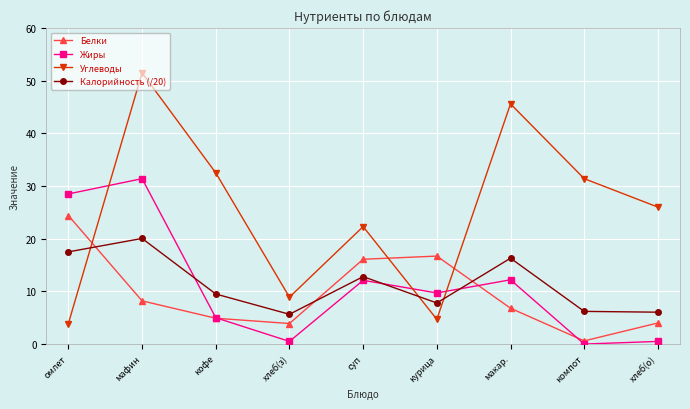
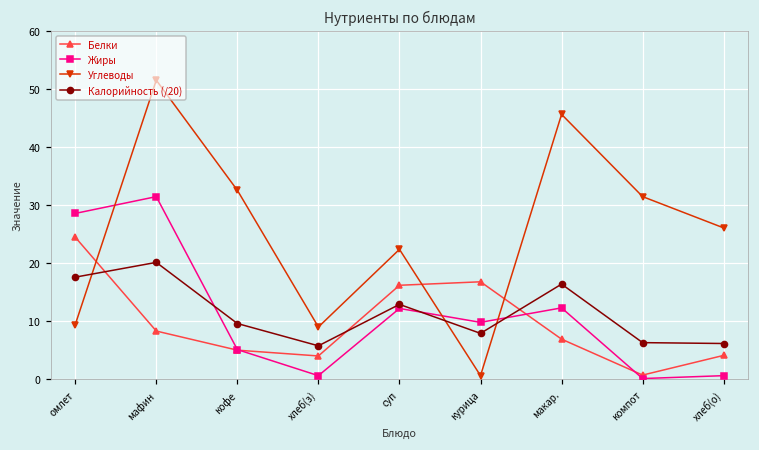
Углеводы, омлет: 4 -> 9
Углеводы, курица: 5 -> 1
